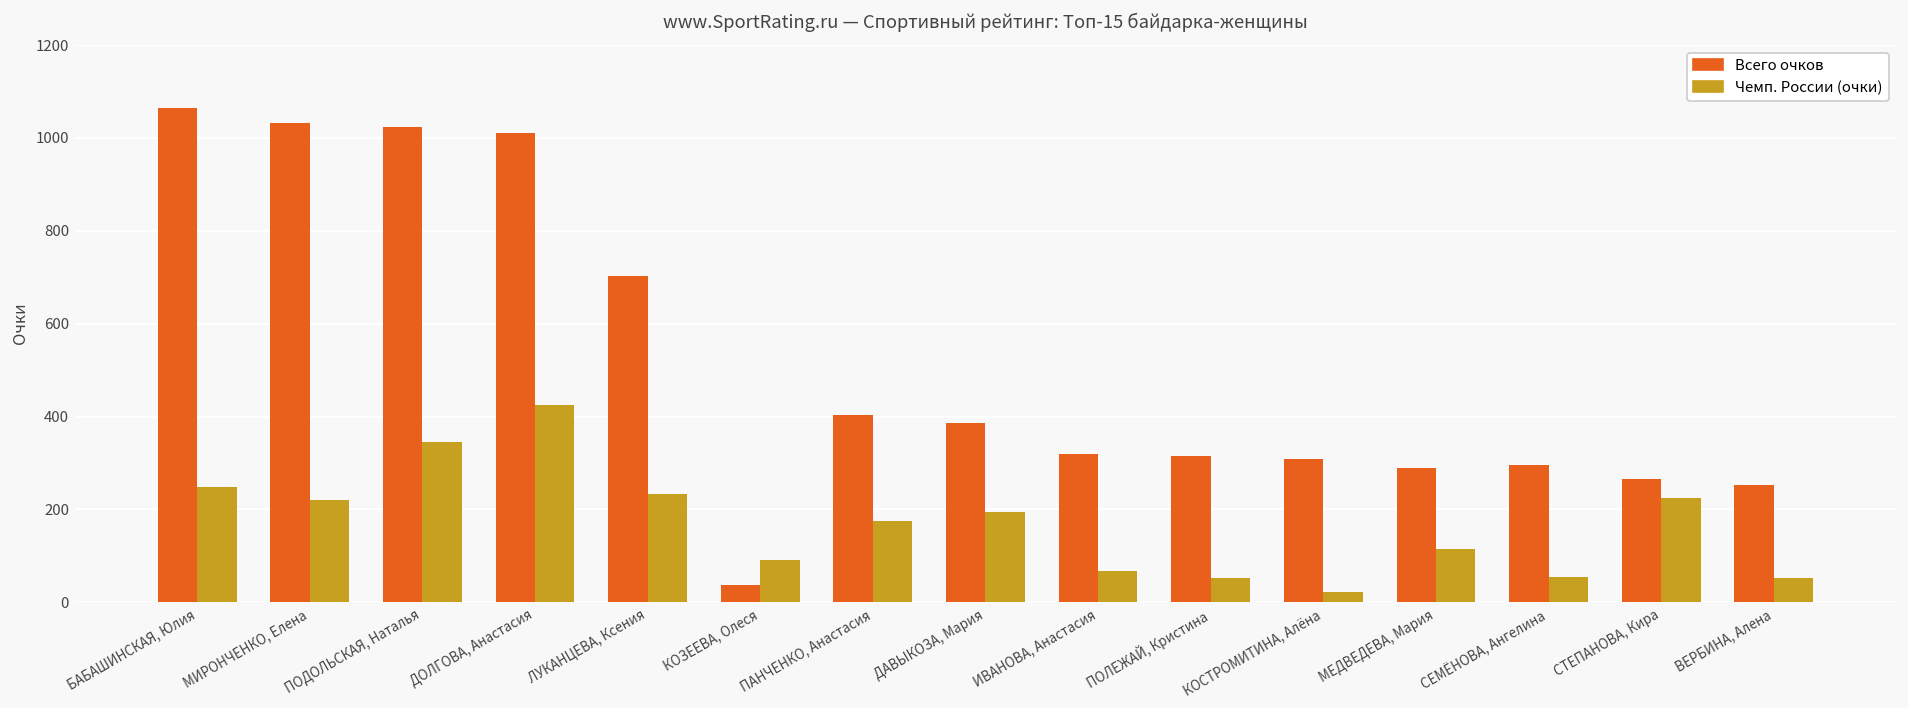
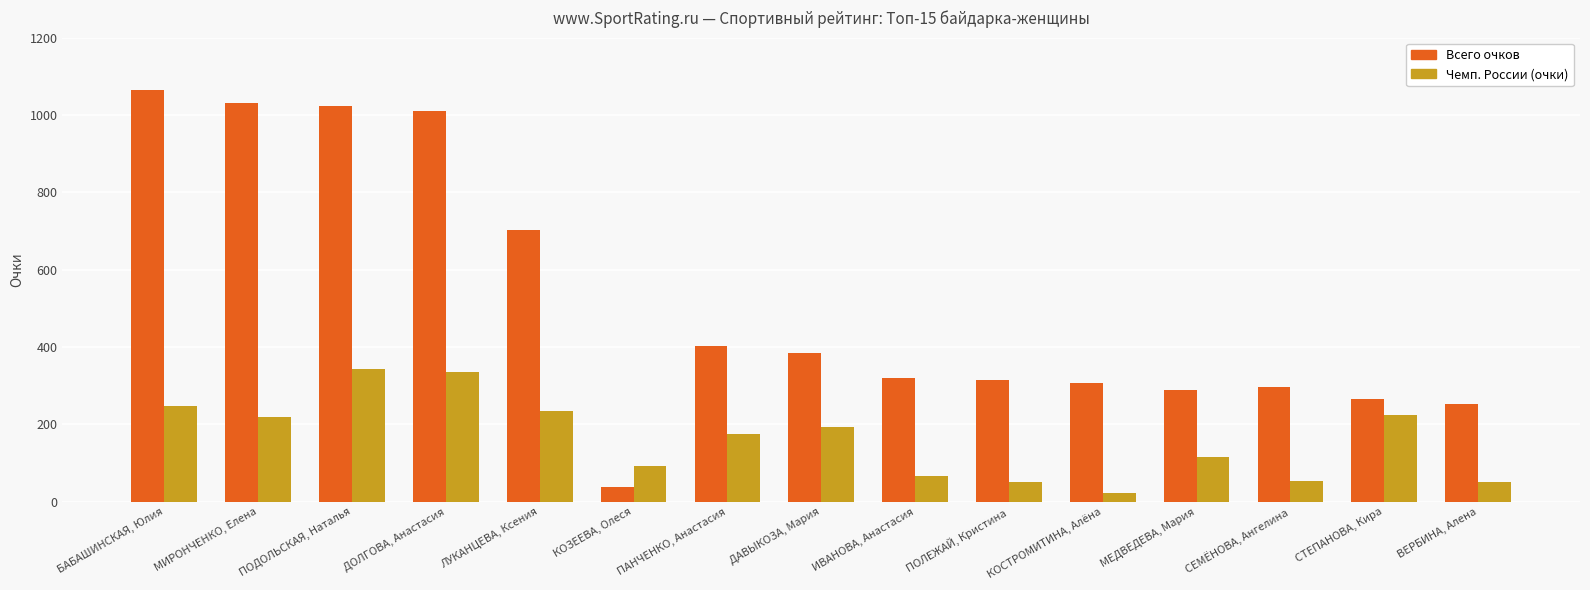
Чемп. России (очки), ДОЛГОВА, Анастасия: 420 -> 340
